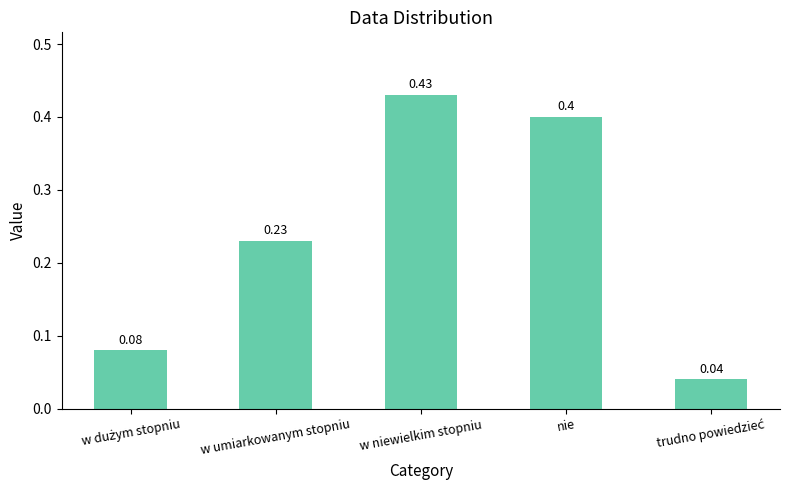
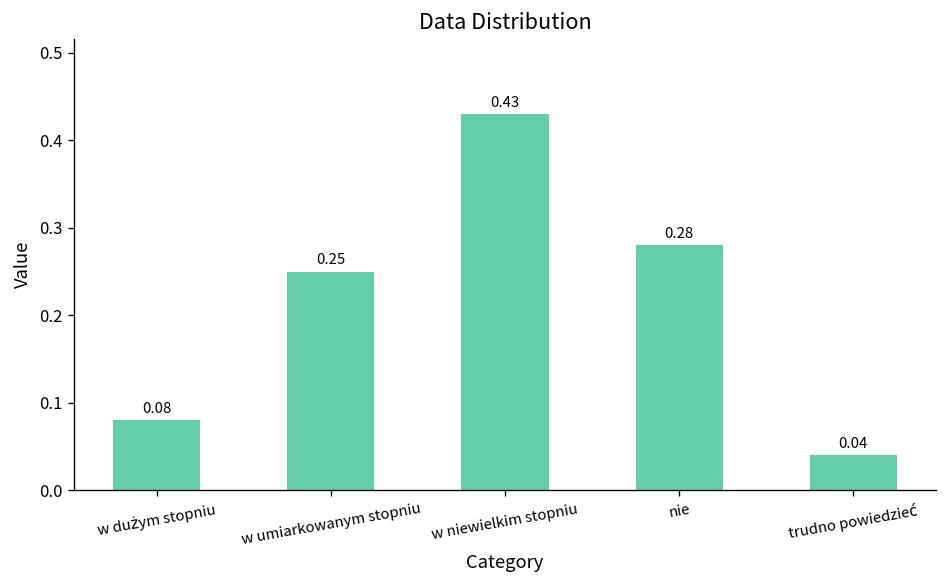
w umiarkowanym stopniu: 0.23 -> 0.25
nie: 0.4 -> 0.28
